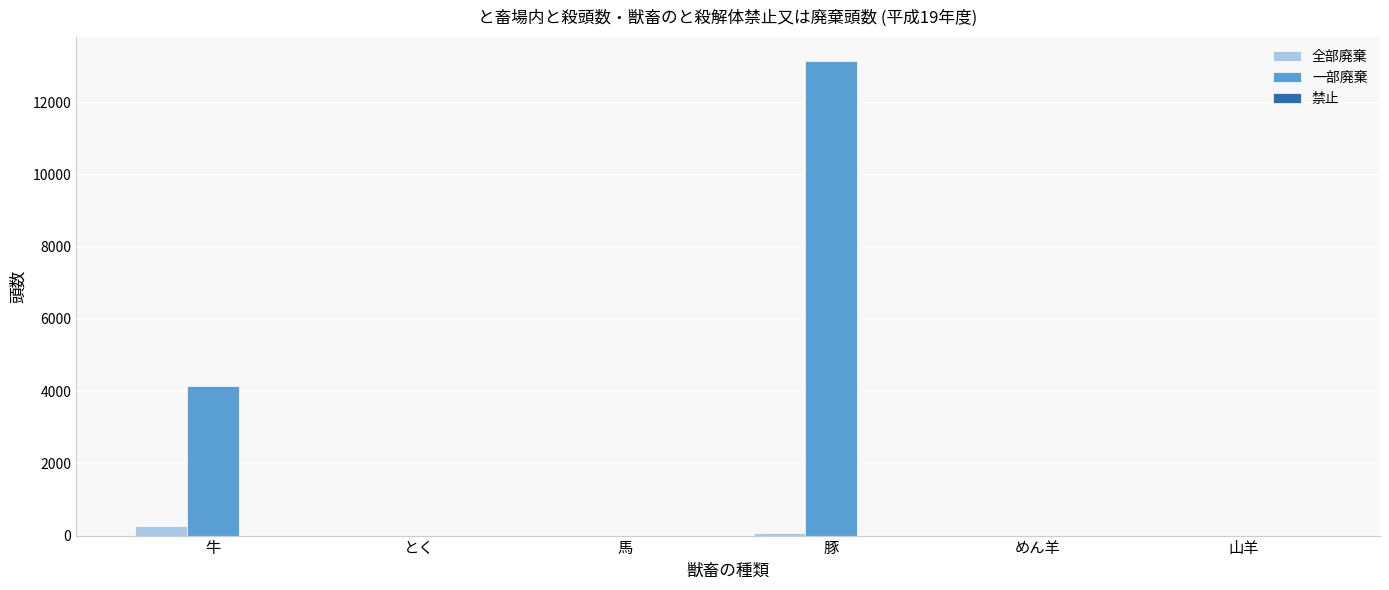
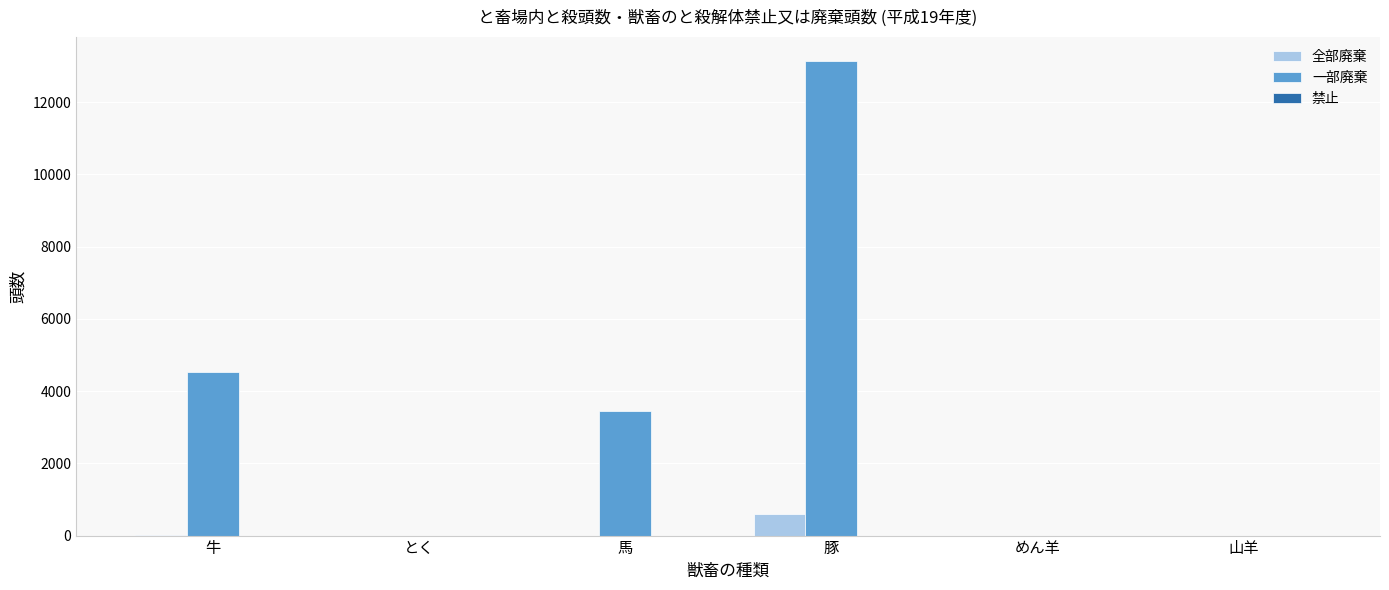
全部廃棄, 牛: 300 -> 0
一部廃棄, 牛: 4100 -> 4500
一部廃棄, 馬: 0 -> 3400
全部廃棄, 豚: 100 -> 600
